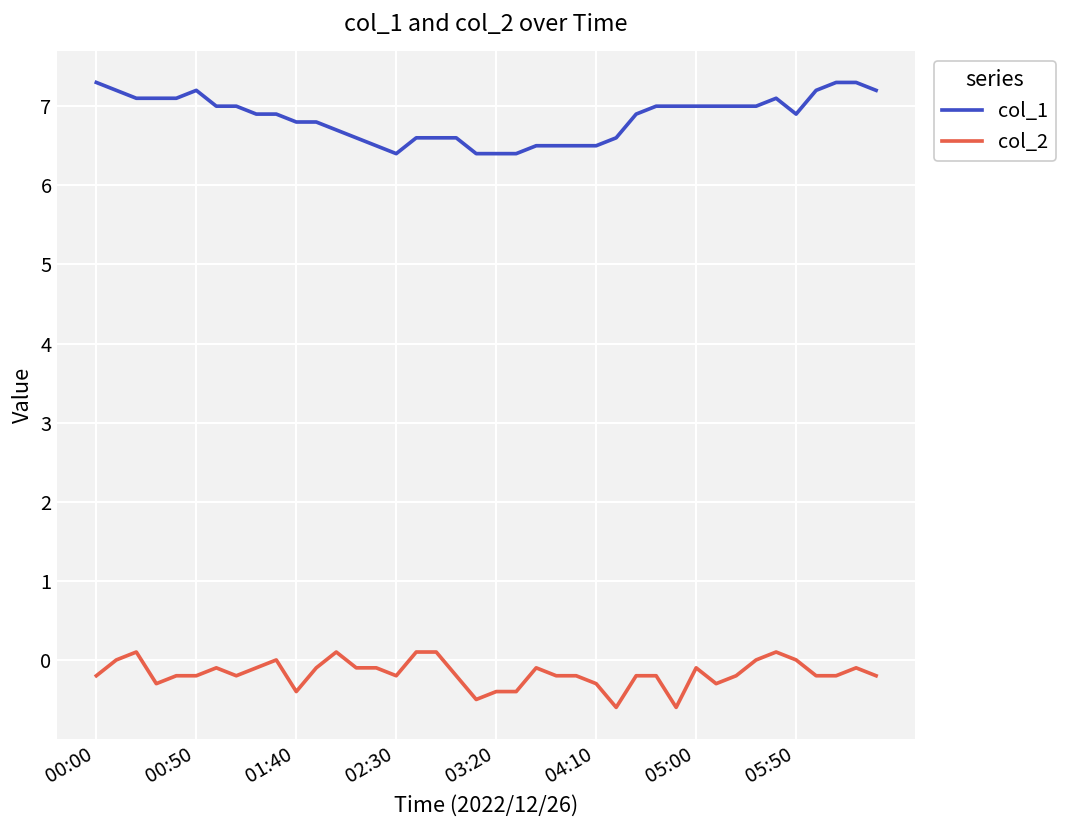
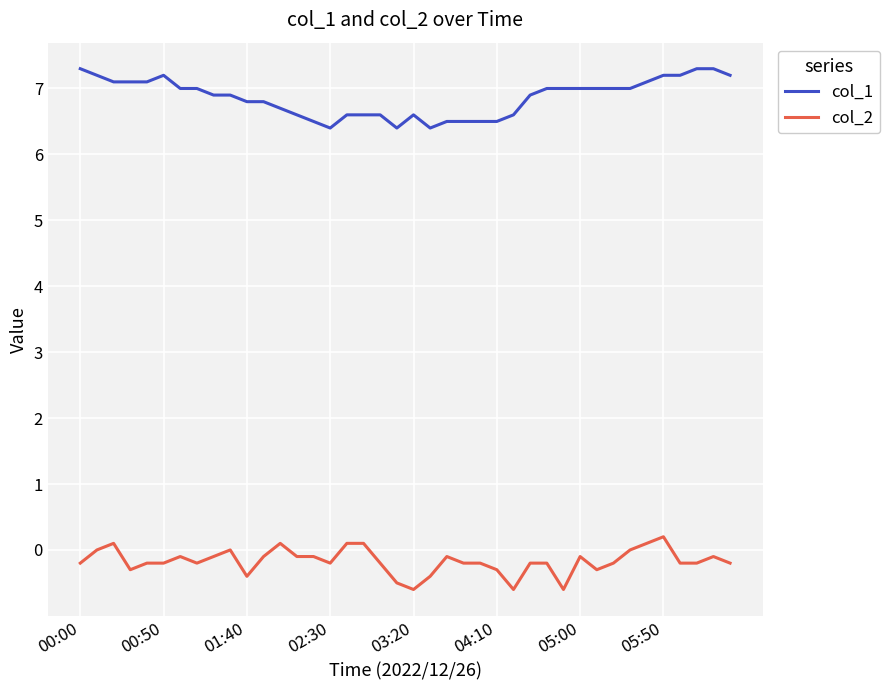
col_1, 03:20: 6.4 -> 6.6
col_2, 03:20: -0.4 -> -0.6
col_1, 05:50: 6.9 -> 7.2
col_2, 05:50: 0.0 -> 0.2
